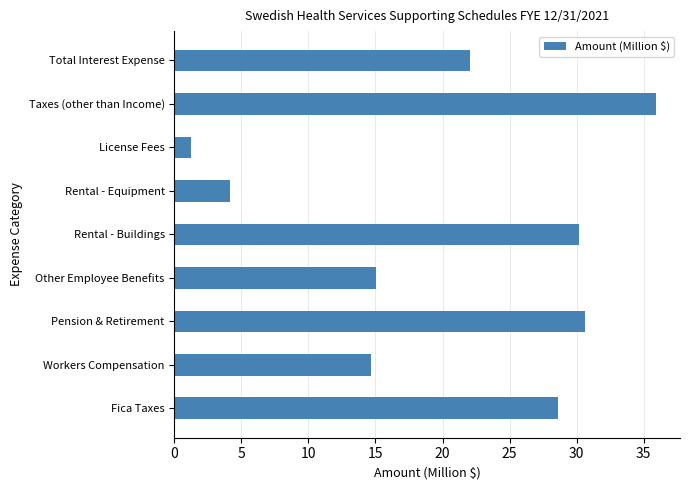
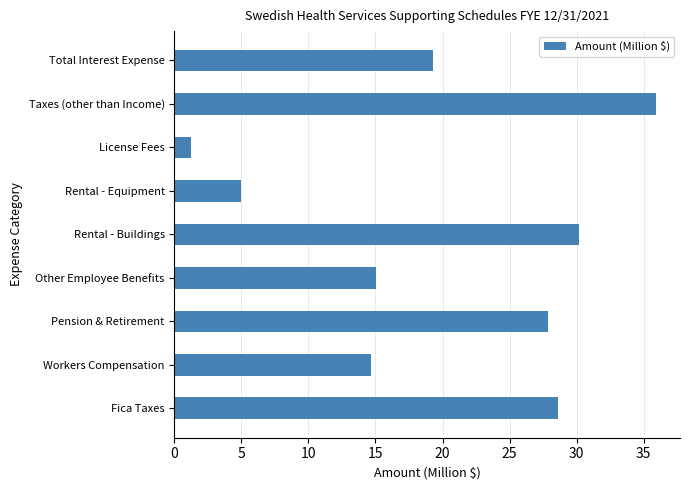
Total Interest Expense: 22.1 -> 19.3
Rental - Equipment: 4.2 -> 5.0
Pension & Retirement: 30.6 -> 27.9
